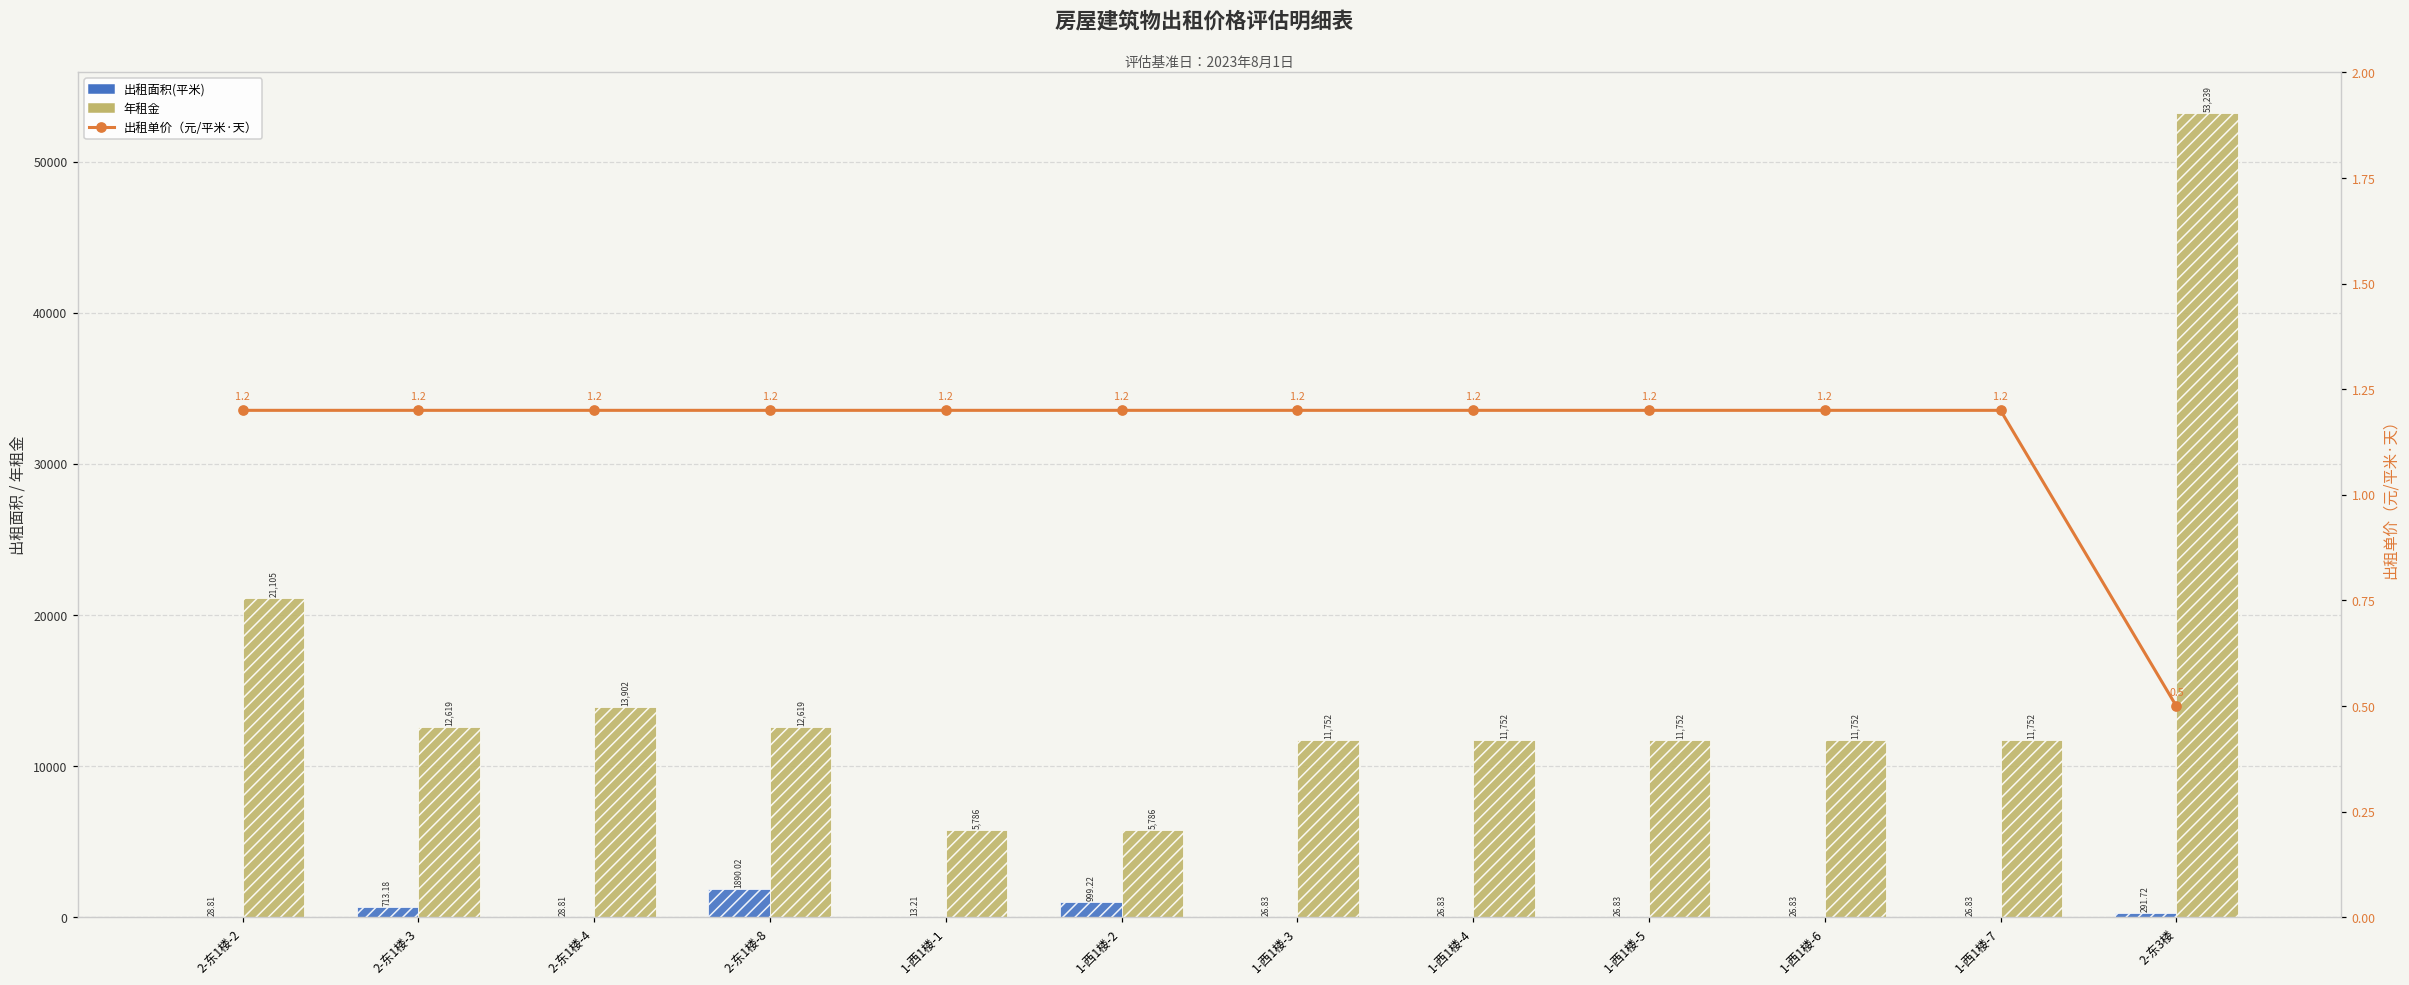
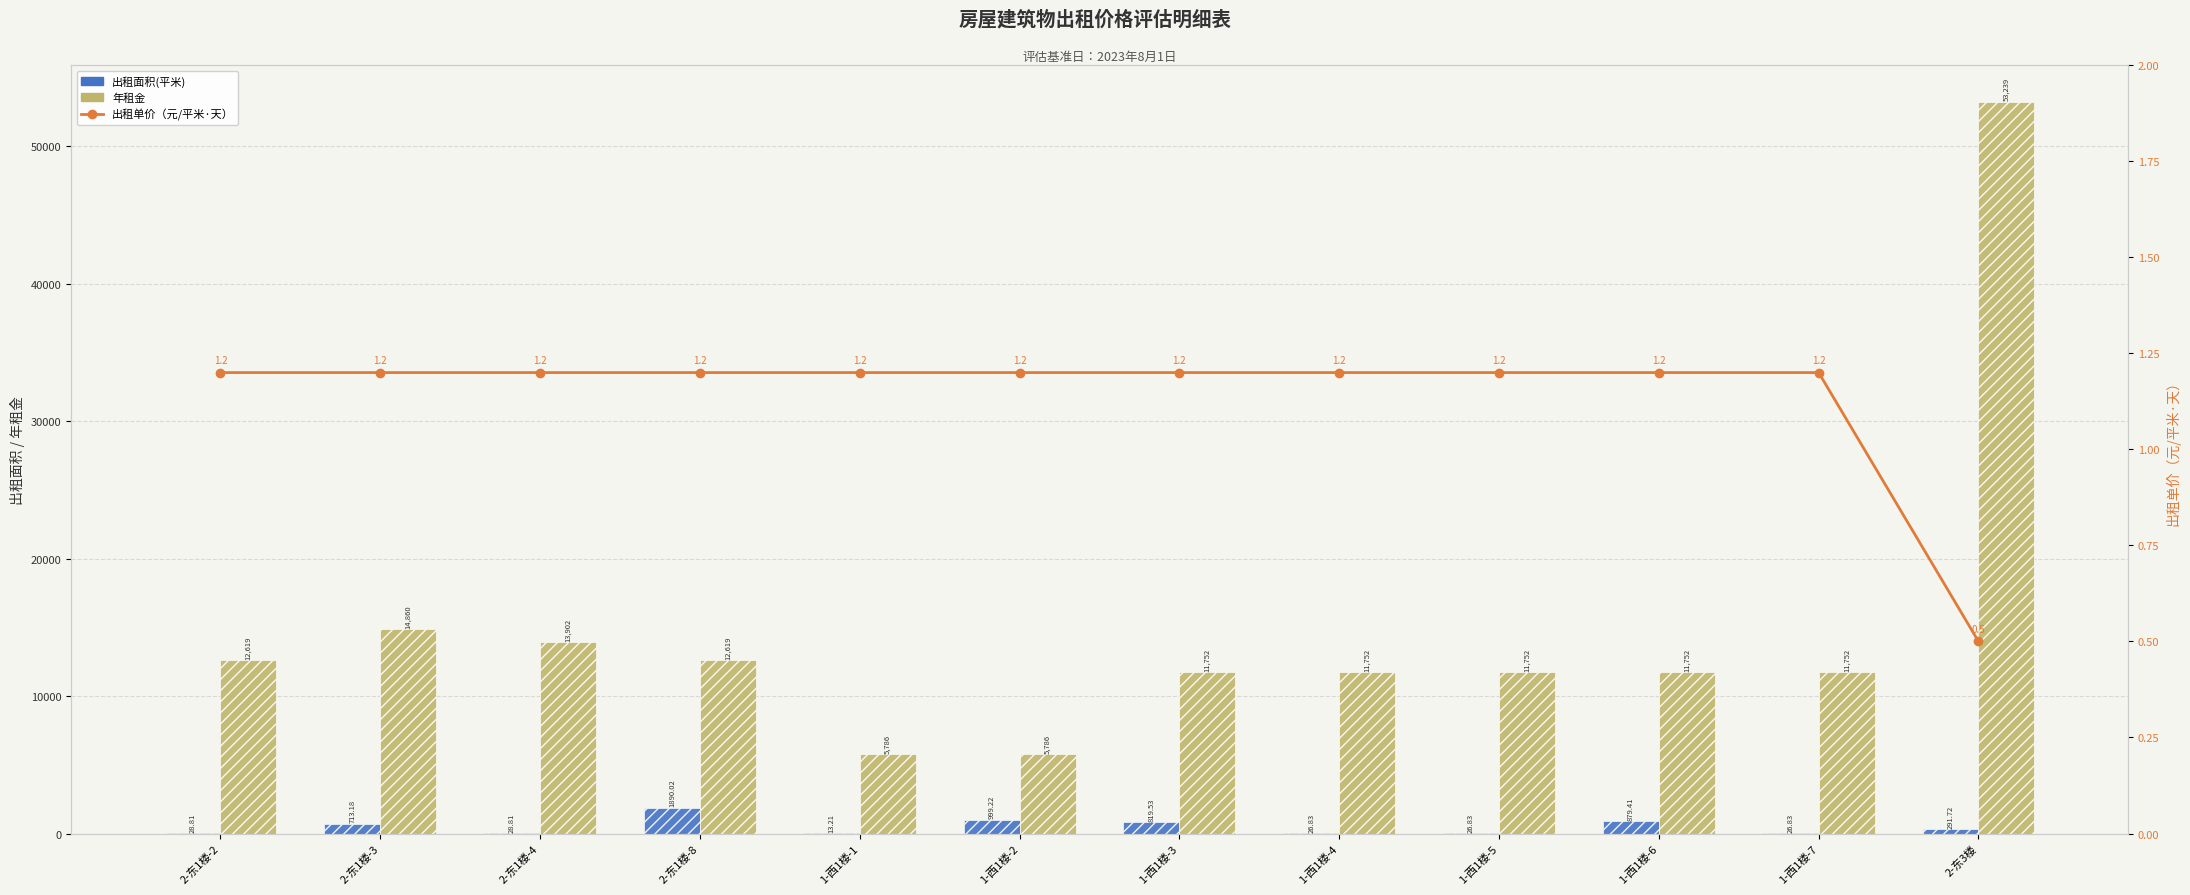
年租金, 2-东1楼-2: 21,105 -> 12,619
年租金, 2-东1楼-3: 12,619 -> 14,860
出租面积(平米), 1-西1楼-3: 26.83 -> 819.53
出租面积(平米), 1-西1楼-6: 26.83 -> 879.41
